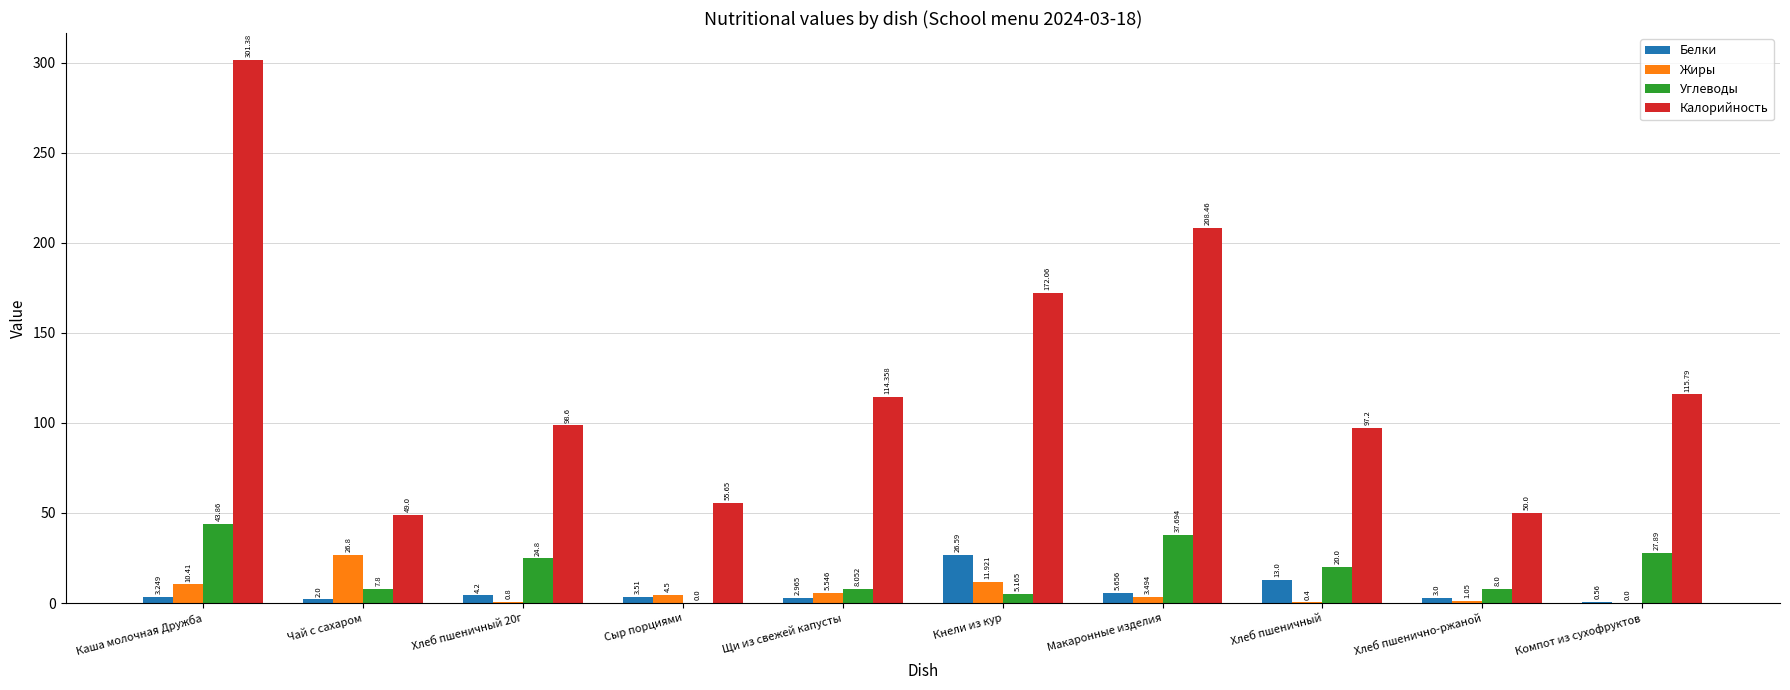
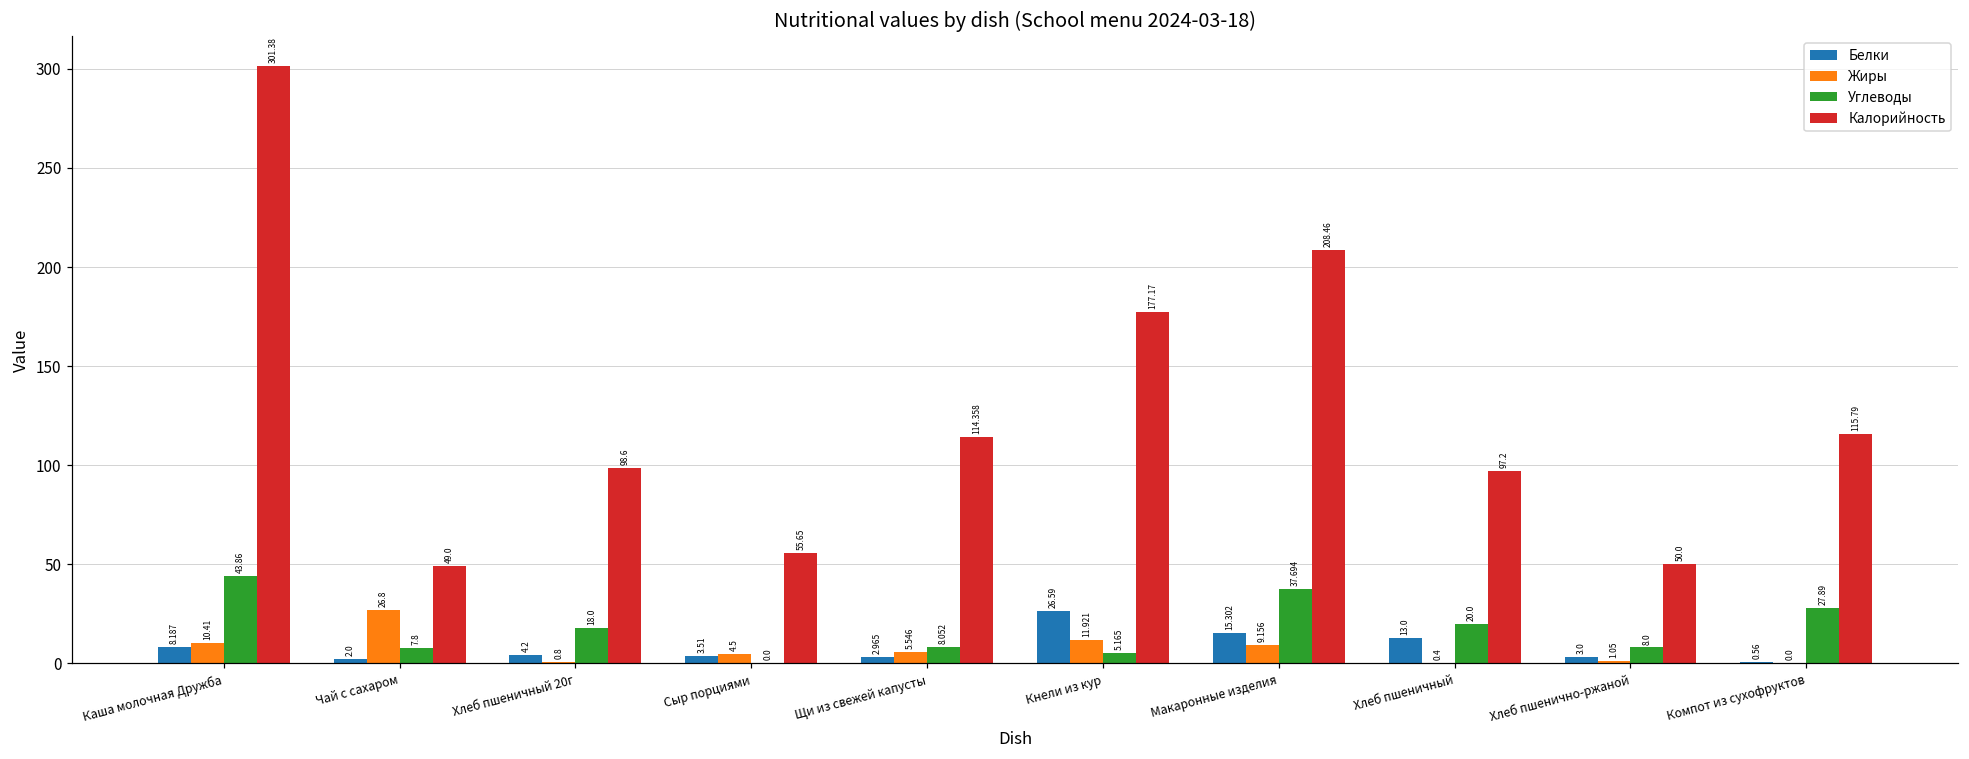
Белки, Каша молочная Дружба: 3.249 -> 8.187
Углеводы, Хлеб пшеничный 20г: 24.8 -> 18.0
Калорийность, Кнели из кур: 172.06 -> 177.17
Белки, Макаронные изделия: 5.656 -> 15.302
Жиры, Макаронные изделия: 3.494 -> 9.156
